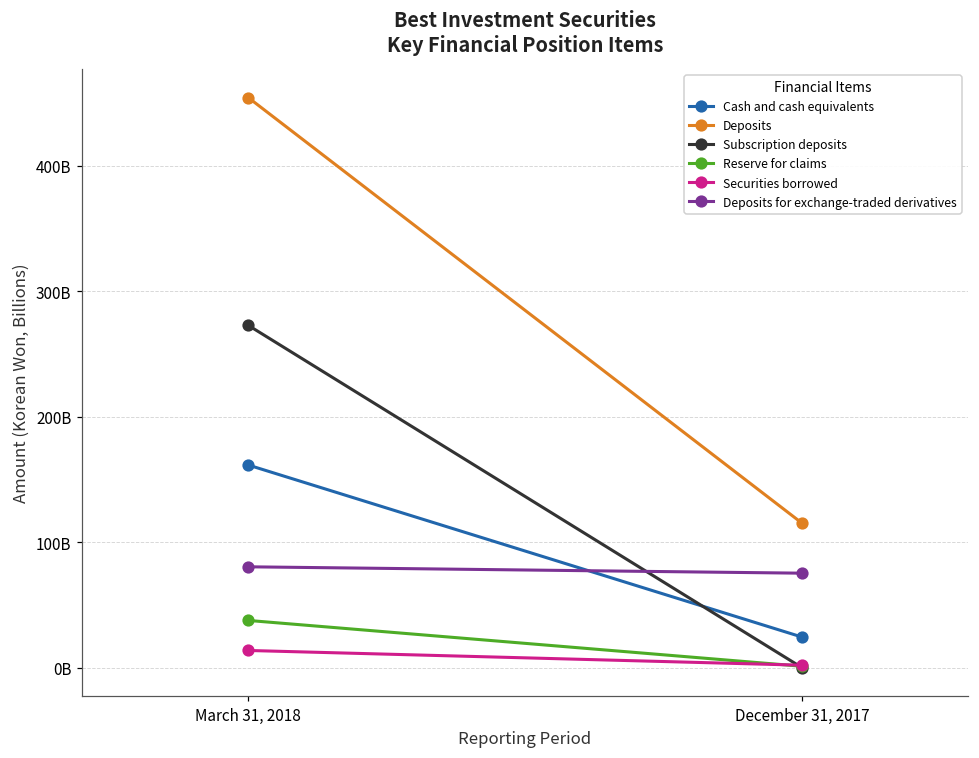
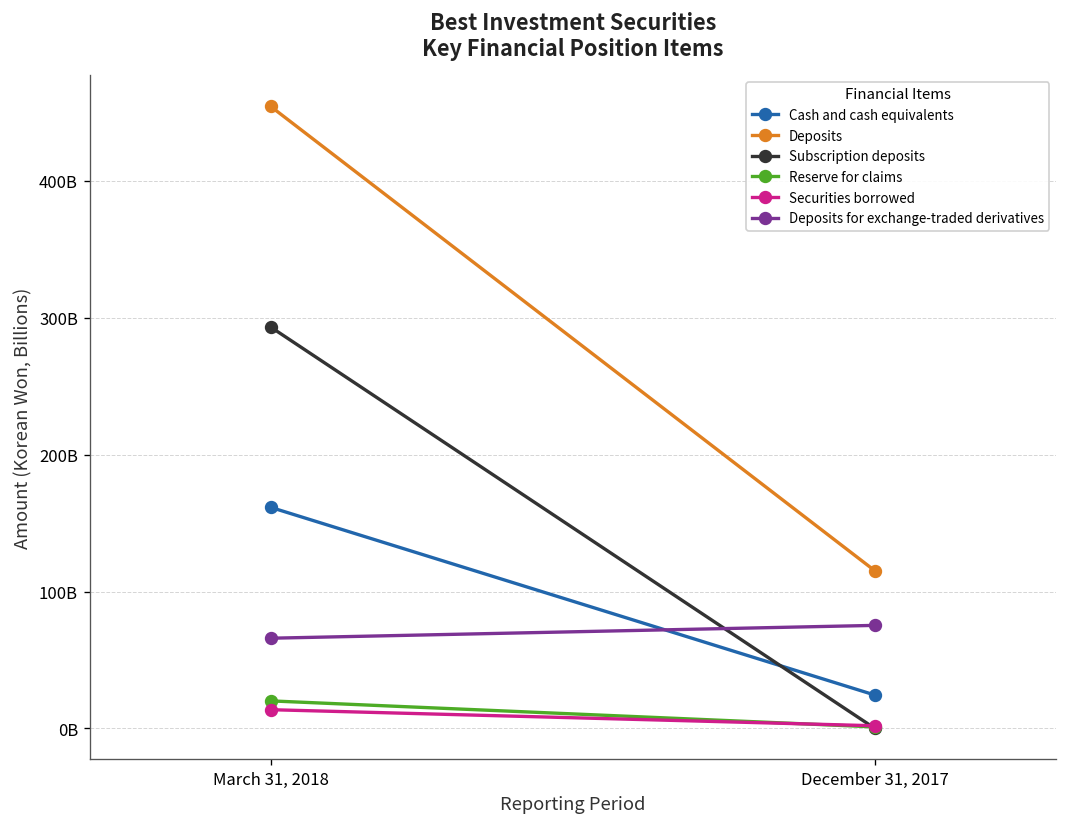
Subscription deposits, March 31, 2018: 273000000000 -> 293000000000
Reserve for claims, March 31, 2018: 38000000000 -> 20000000000
Deposits for exchange-traded derivatives, March 31, 2018: 80000000000 -> 66000000000
